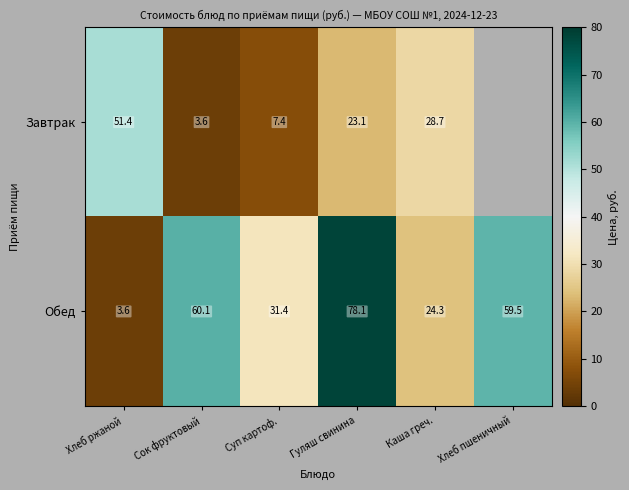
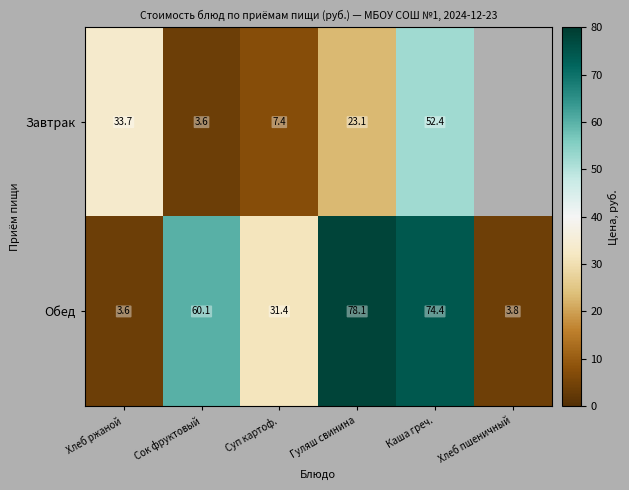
Завтрак, Хлеб ржаной: 51.4 -> 33.7
Завтрак, Каша греч.: 28.7 -> 52.4
Обед, Каша греч.: 24.3 -> 74.4
Обед, Хлеб пшеничный: 59.5 -> 3.8
